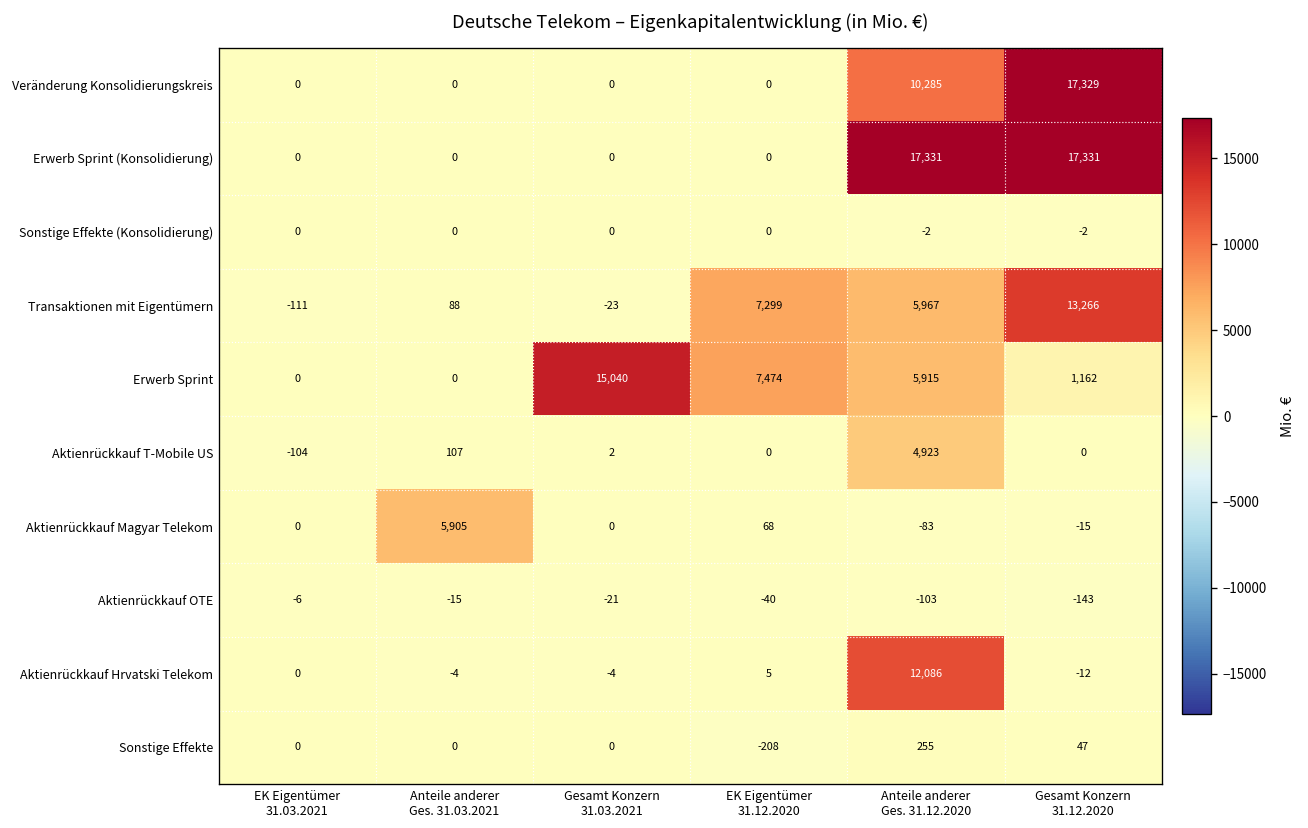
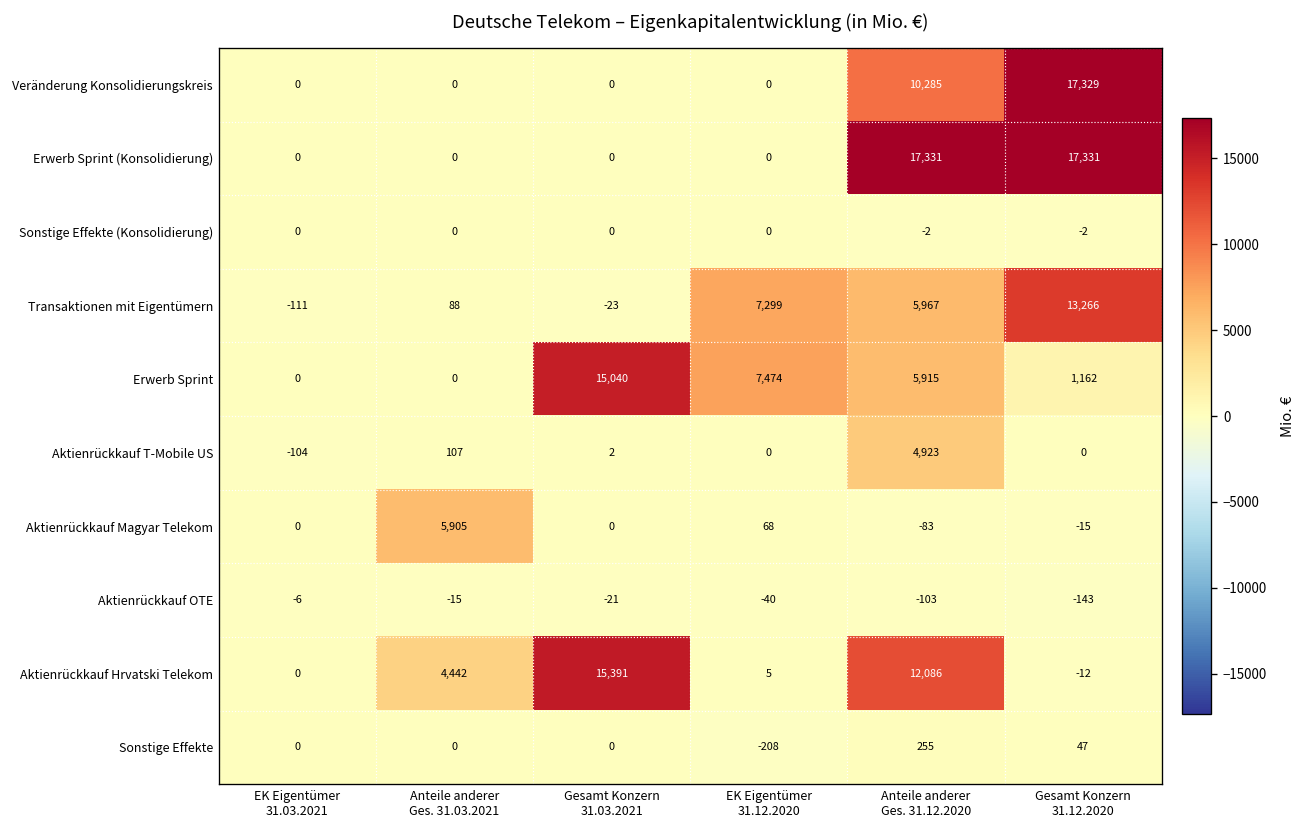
Aktienrückkauf Hrvatski Telekom, Anteile anderer Ges. 31.03.2021: -4 -> 4,442
Aktienrückkauf Hrvatski Telekom, Gesamt Konzern 31.03.2021: -4 -> 15,391
